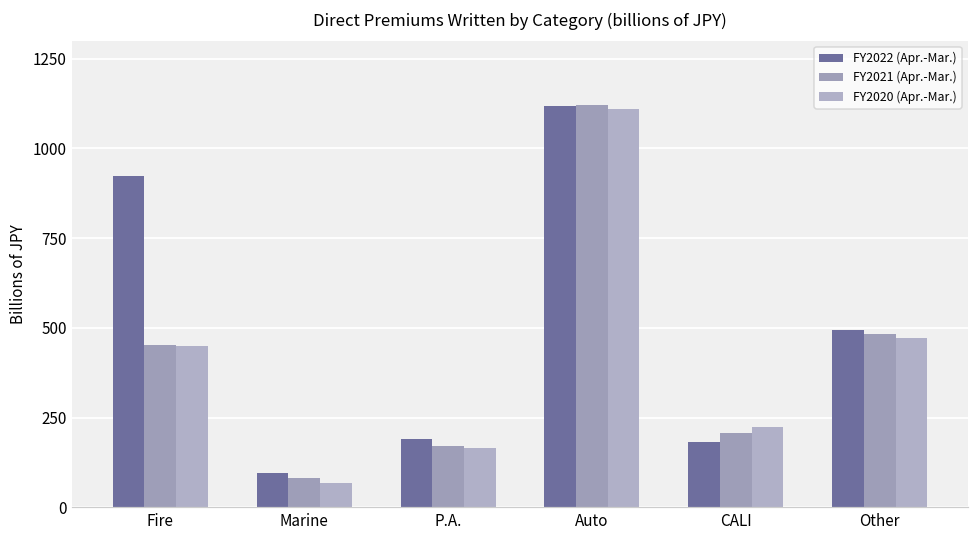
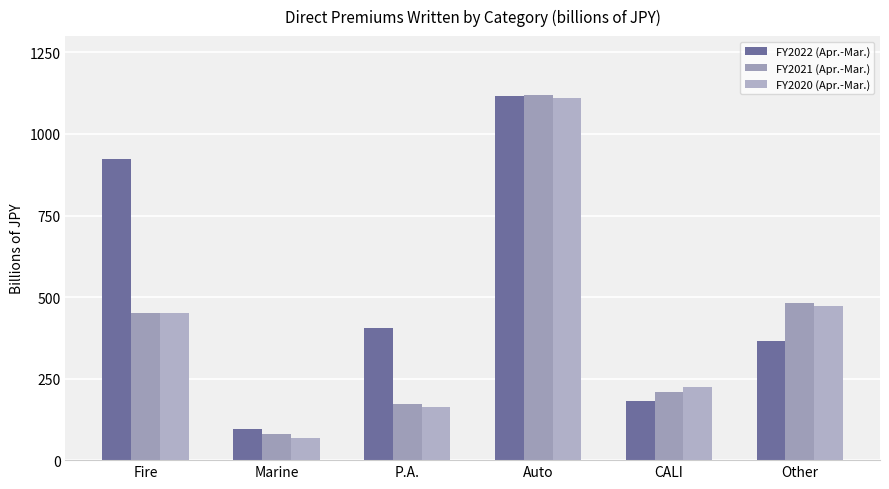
FY2022 (Apr.-Mar.), P.A.: 190 -> 410
FY2022 (Apr.-Mar.), Other: 500 -> 370
